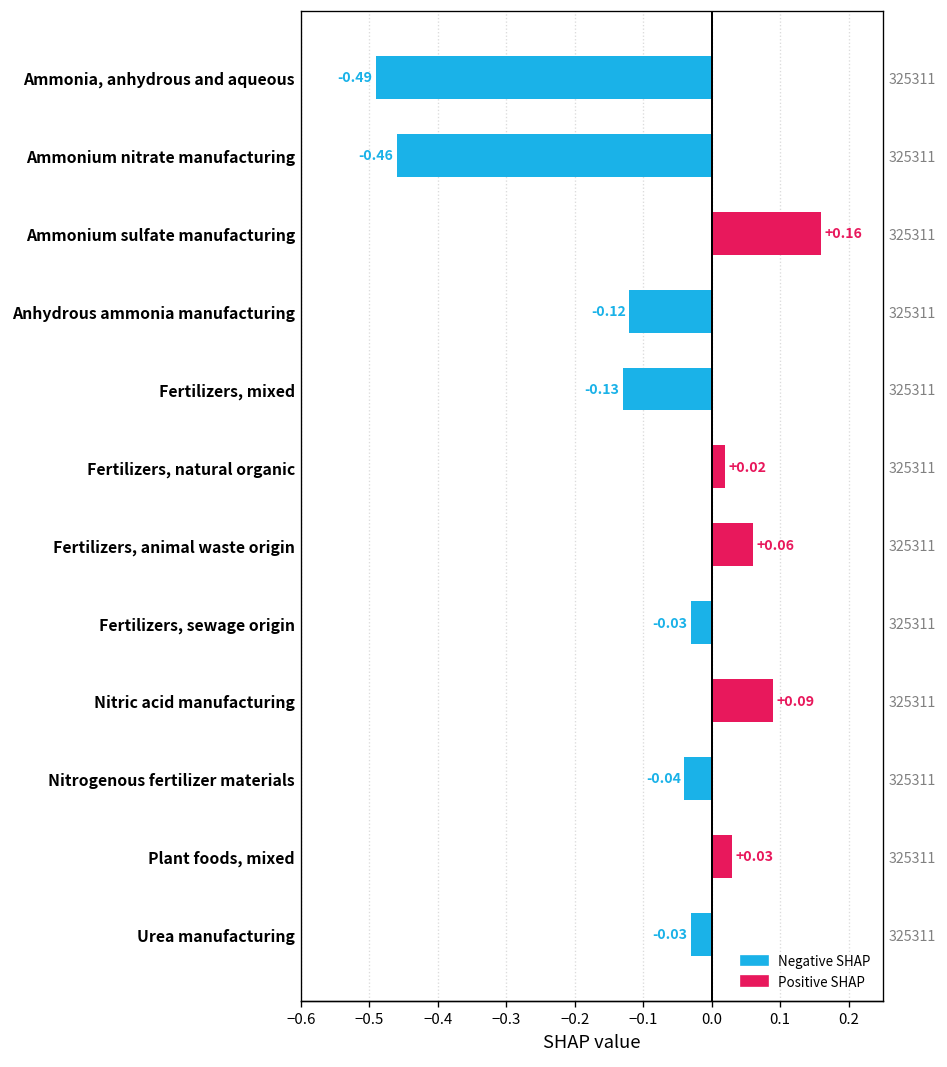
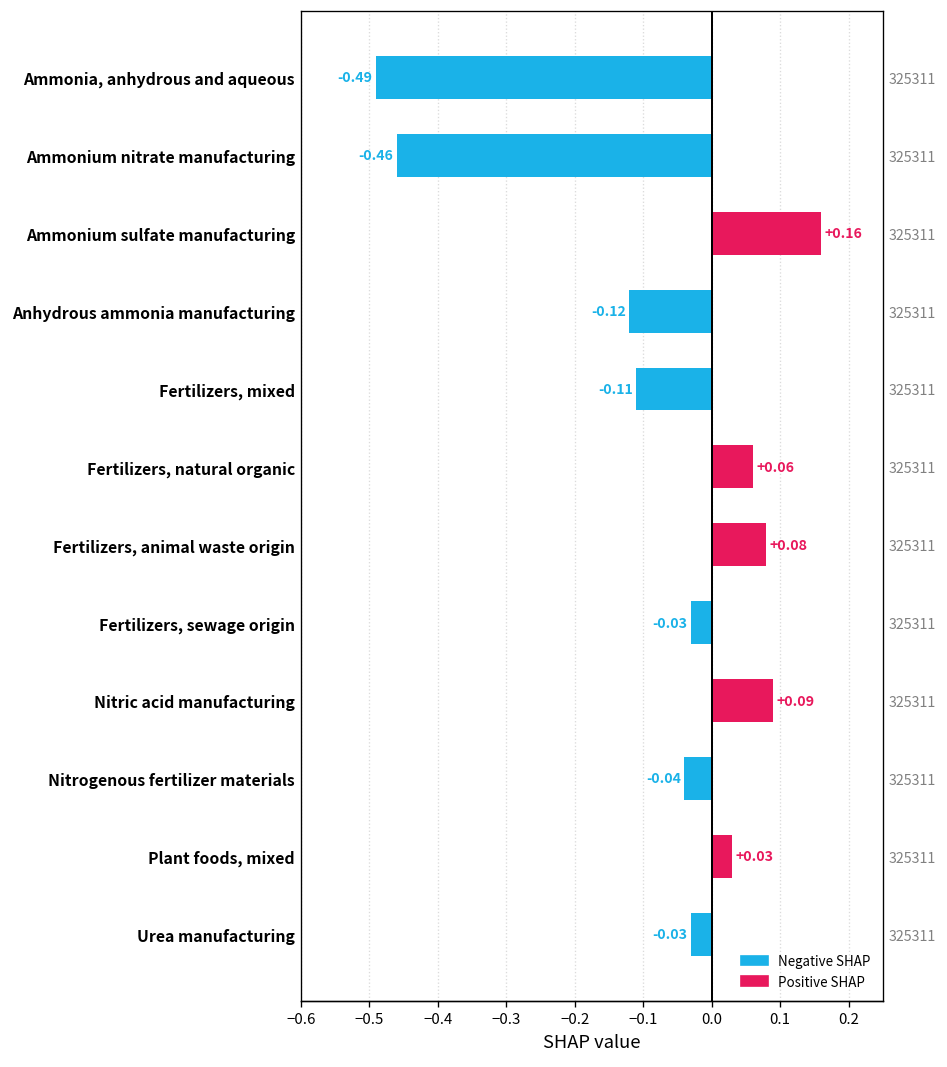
Fertilizers, mixed: -0.13 -> -0.11
Fertilizers, natural organic: +0.02 -> +0.06
Fertilizers, animal waste origin: +0.06 -> +0.08
